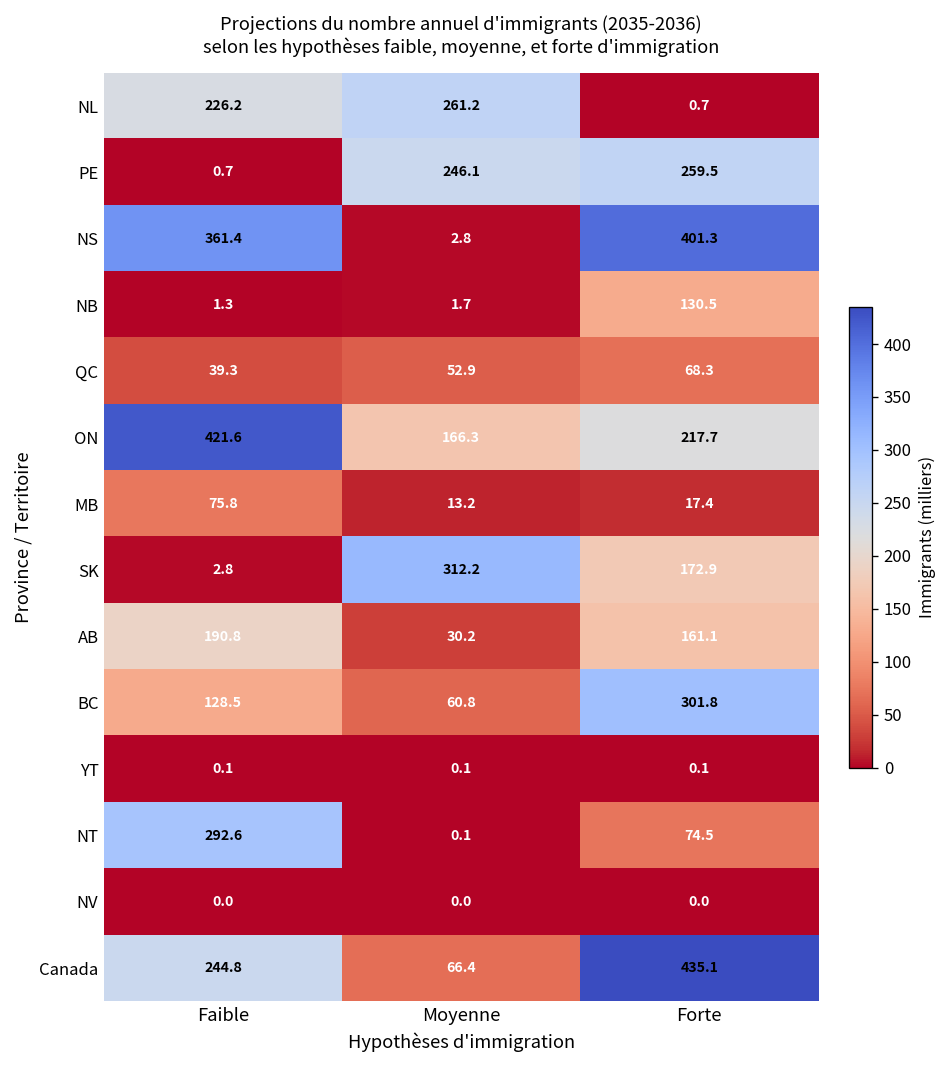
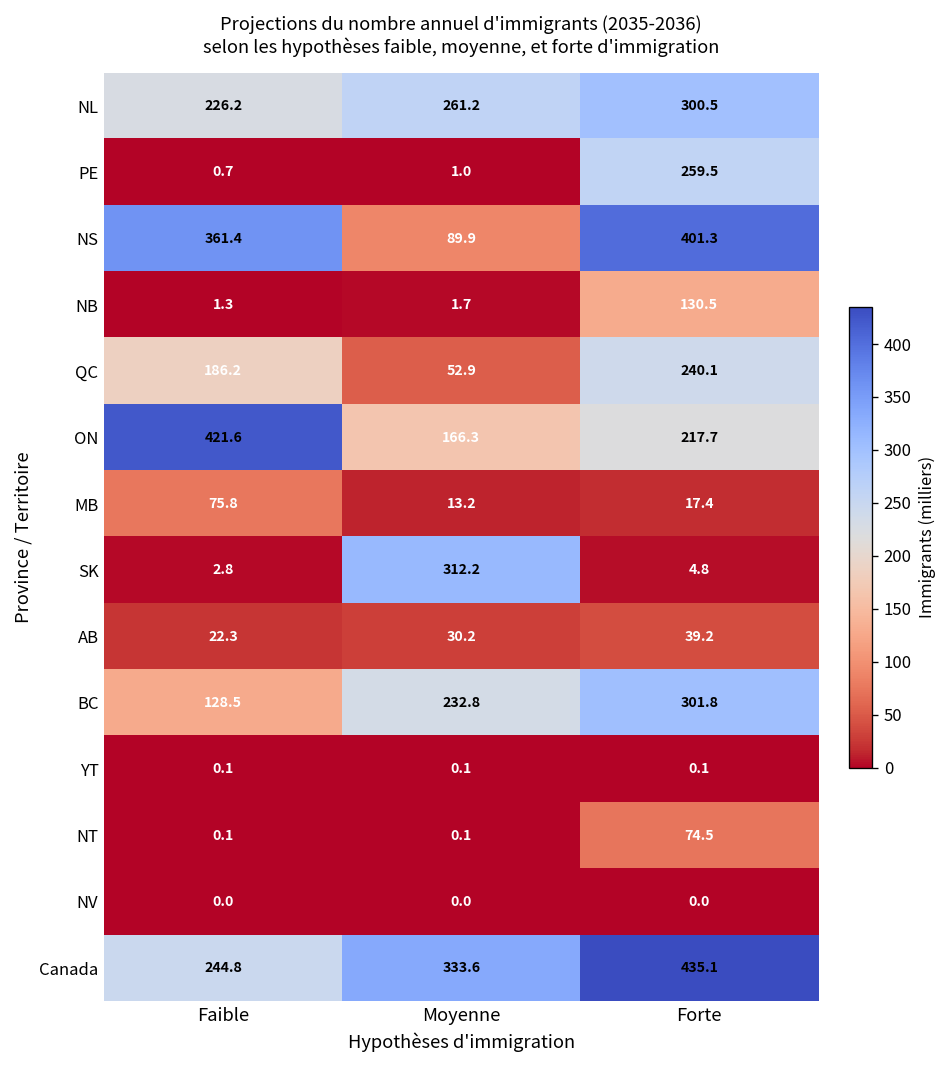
NL, Forte: 0.7 -> 300.5
PE, Moyenne: 246.1 -> 1.0
NS, Moyenne: 2.8 -> 89.9
QC, Faible: 39.3 -> 186.2
QC, Forte: 68.3 -> 240.1
SK, Forte: 172.9 -> 4.8
AB, Faible: 190.8 -> 22.3
AB, Forte: 161.1 -> 39.2
BC, Moyenne: 60.8 -> 232.8
NT, Faible: 292.6 -> 0.1
Canada, Moyenne: 66.4 -> 333.6
